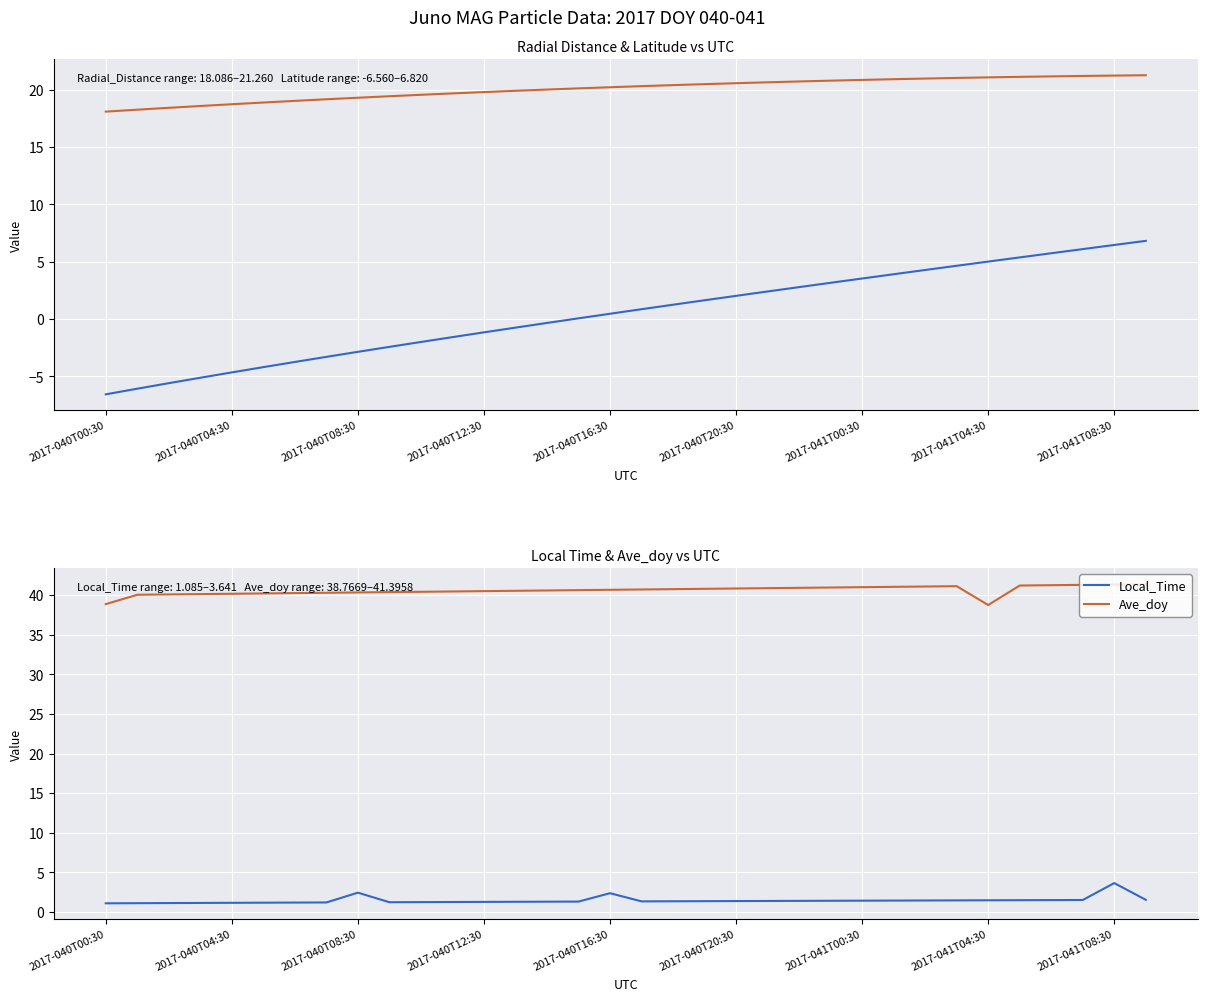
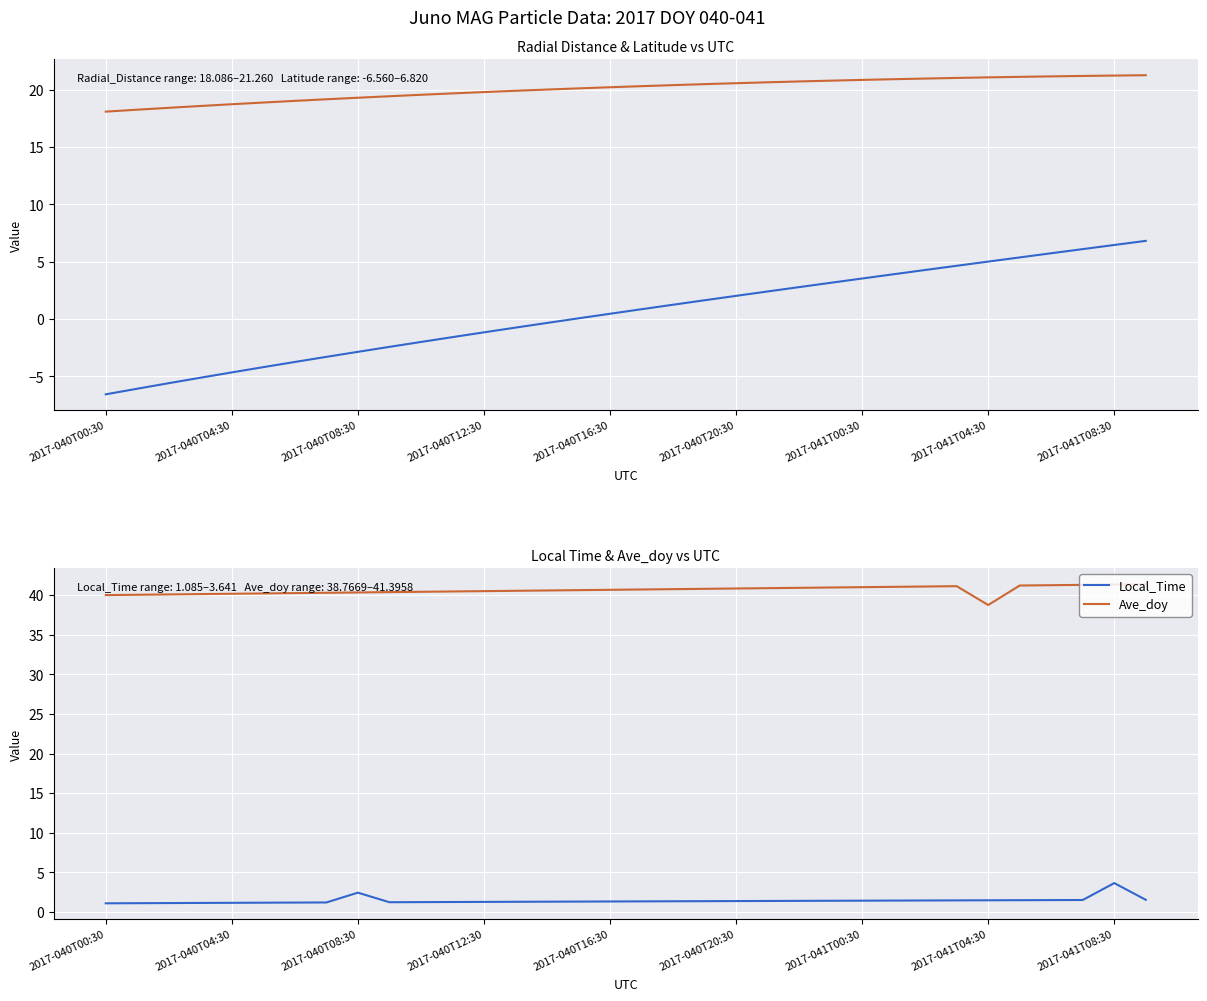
Local Time & Ave_doy vs UTC, Ave_doy, 2017-040T00:30: 39 -> 40
Local Time & Ave_doy vs UTC, Local_Time, 2017-040T16:30: 2 -> 1
